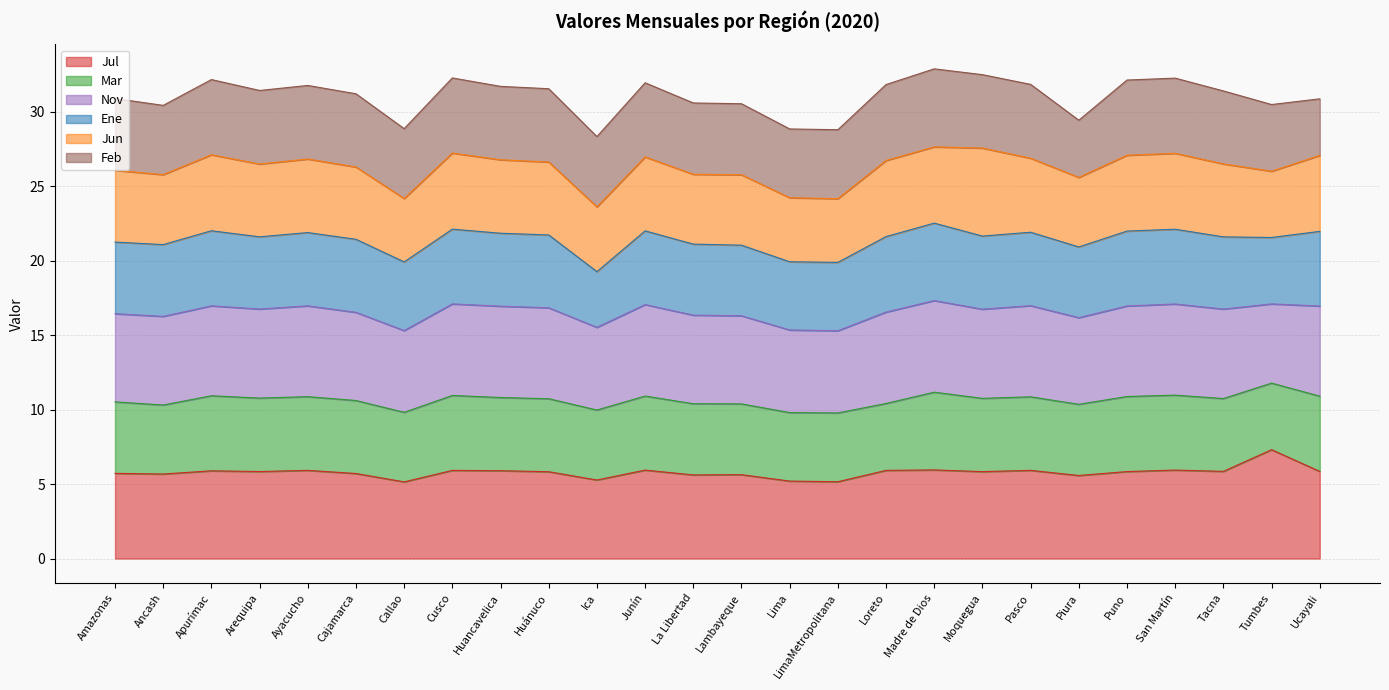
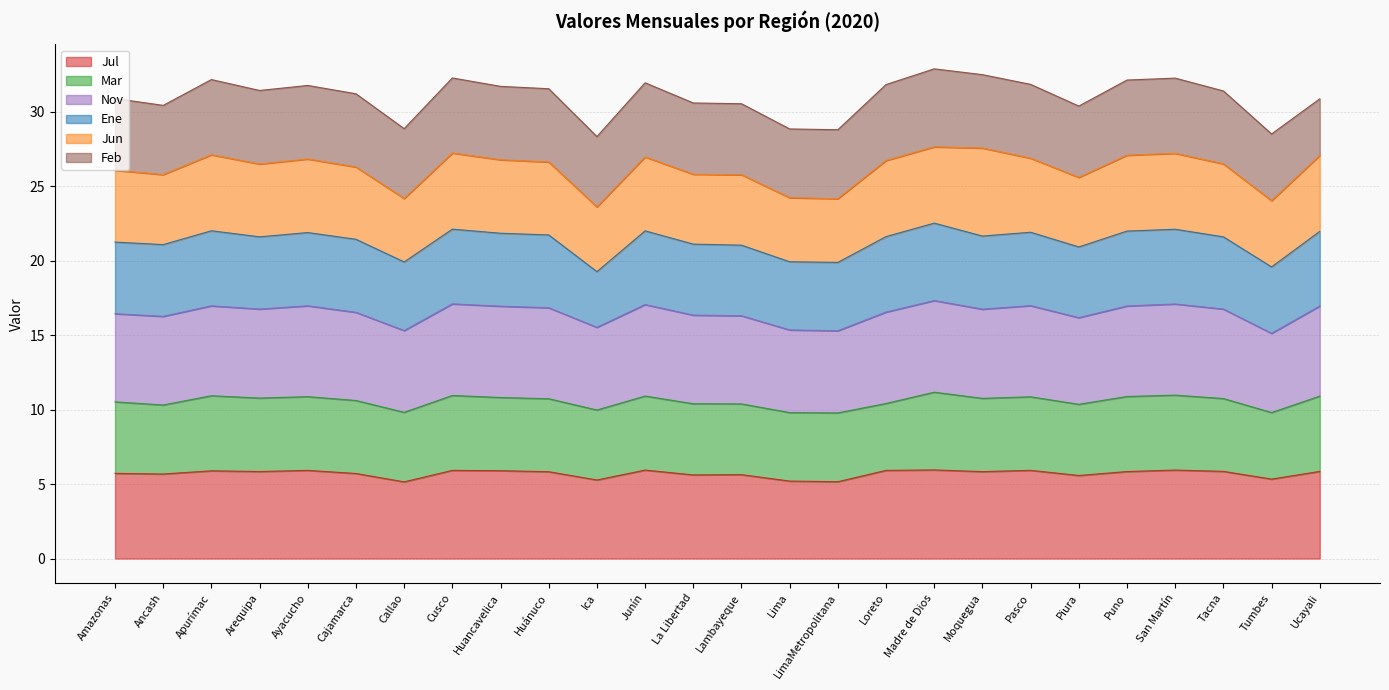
Feb, Piura: 3.8 -> 4.8
Jul, Tumbes: 7.3 -> 5.3
